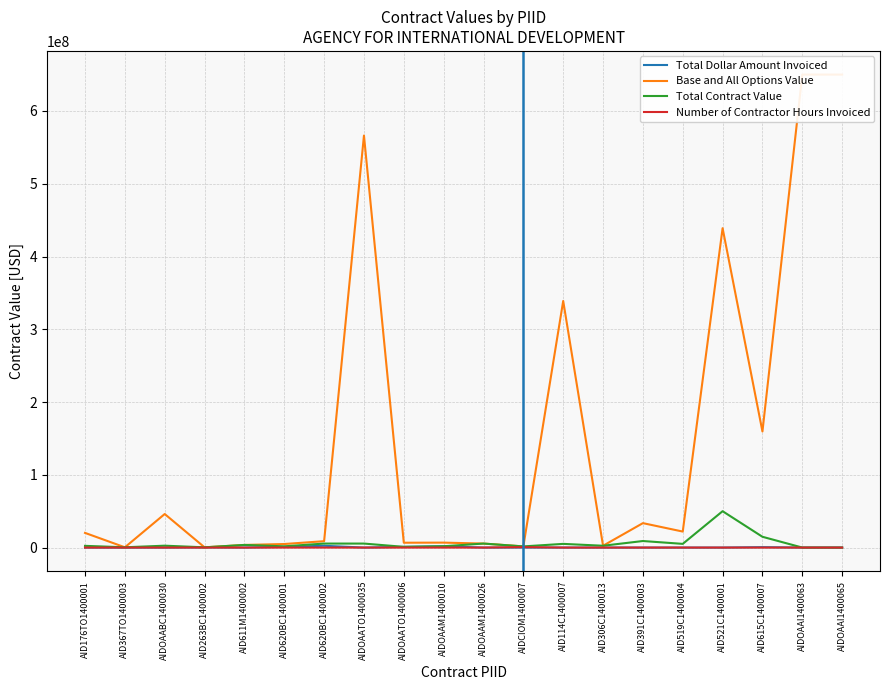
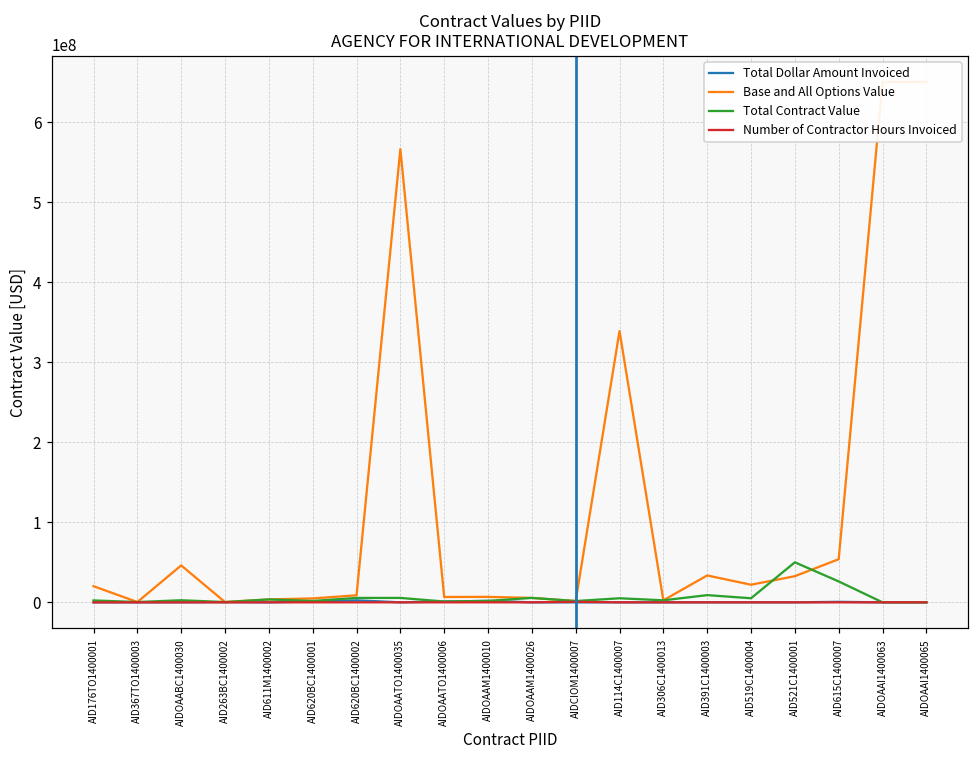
Base and All Options Value, AID521C1400001: 440000000 -> 30000000
Base and All Options Value, AID615C1400007: 160000000 -> 50000000
Total Contract Value, AID615C1400007: 10000000 -> 30000000
